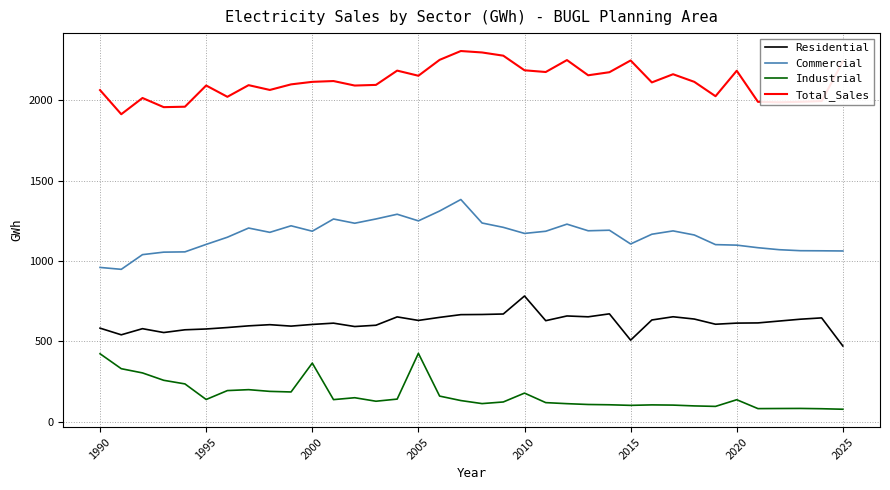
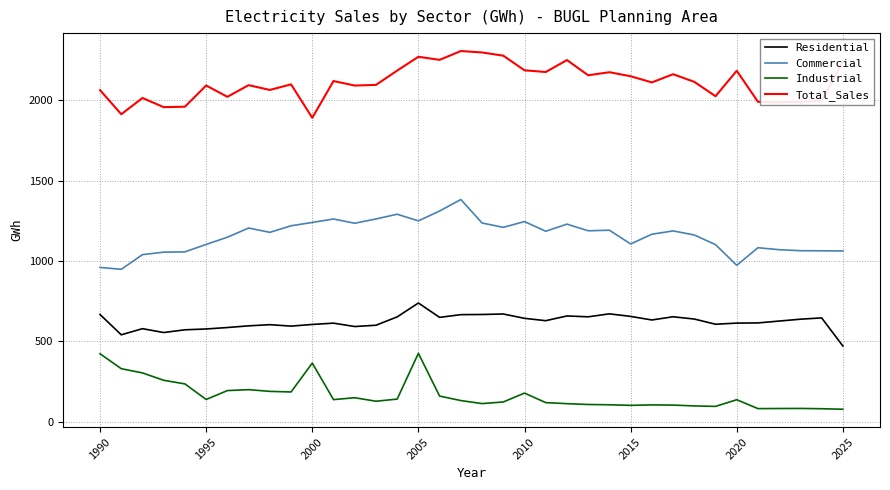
Residential, 1990: 580 -> 670
Commercial, 2000: 1190 -> 1240
Total_Sales, 2000: 2120 -> 1890
Residential, 2005: 630 -> 740
Total_Sales, 2005: 2150 -> 2270
Residential, 2010: 780 -> 640
Commercial, 2010: 1170 -> 1250
Residential, 2015: 510 -> 660
Total_Sales, 2015: 2250 -> 2150
Commercial, 2020: 1100 -> 970
